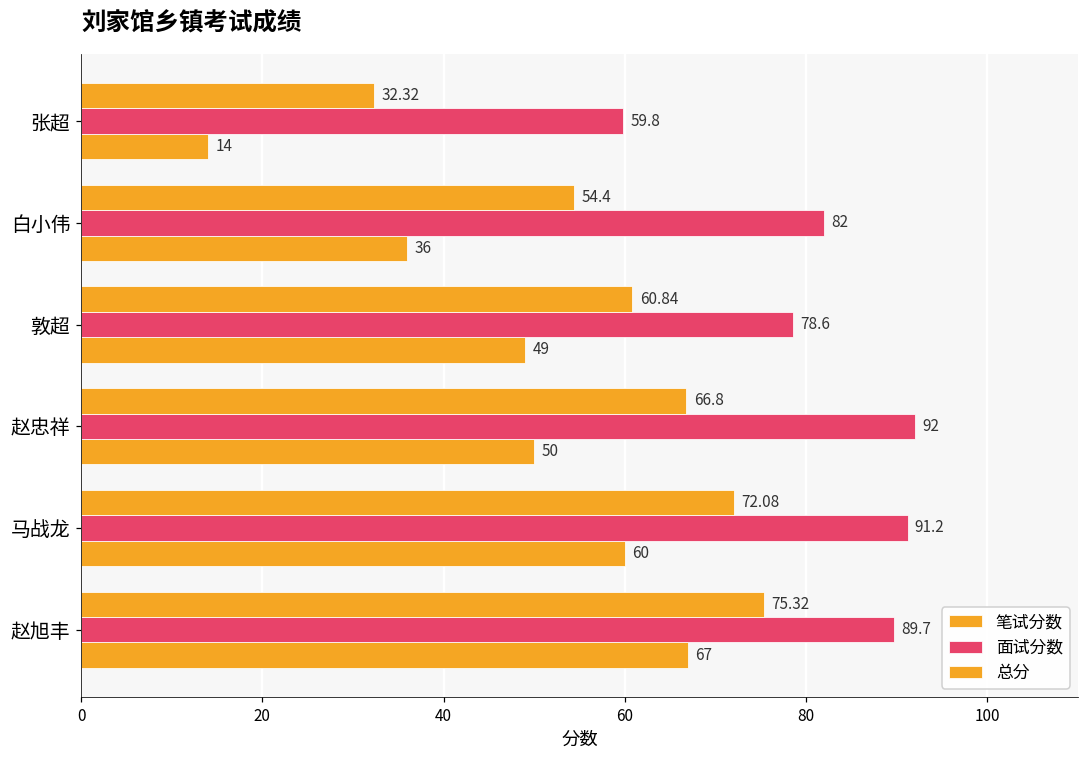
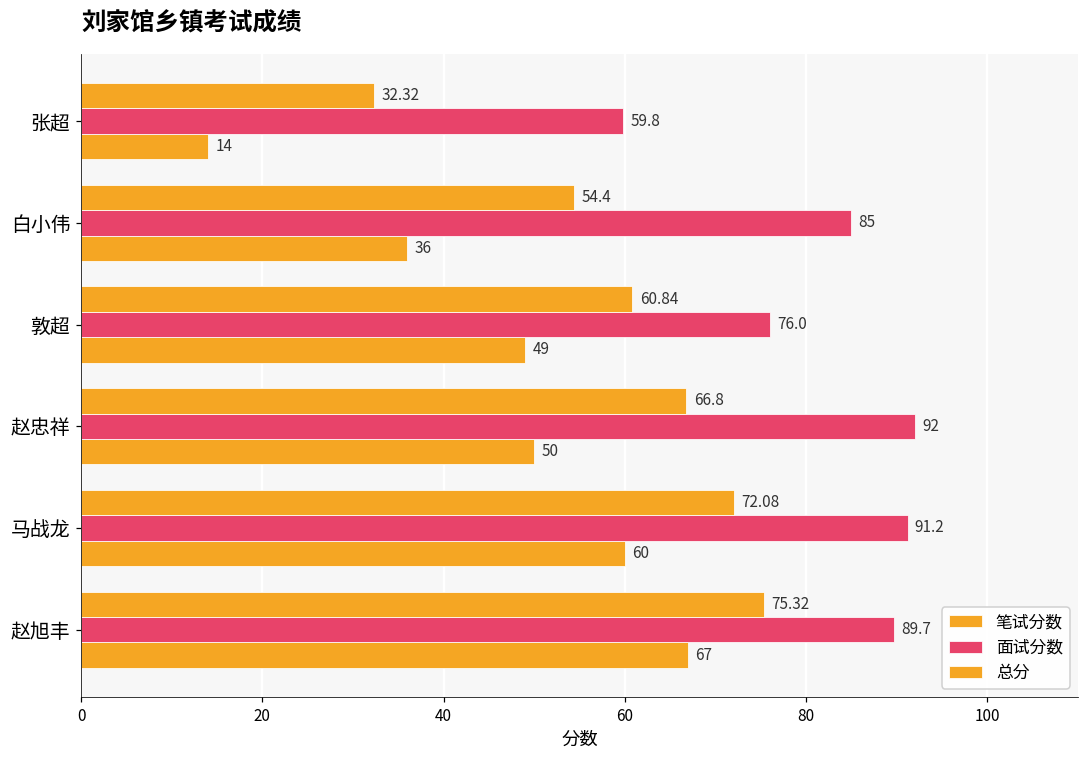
面试分数, 白小伟: 82 -> 85
面试分数, 敦超: 78.6 -> 76.0
